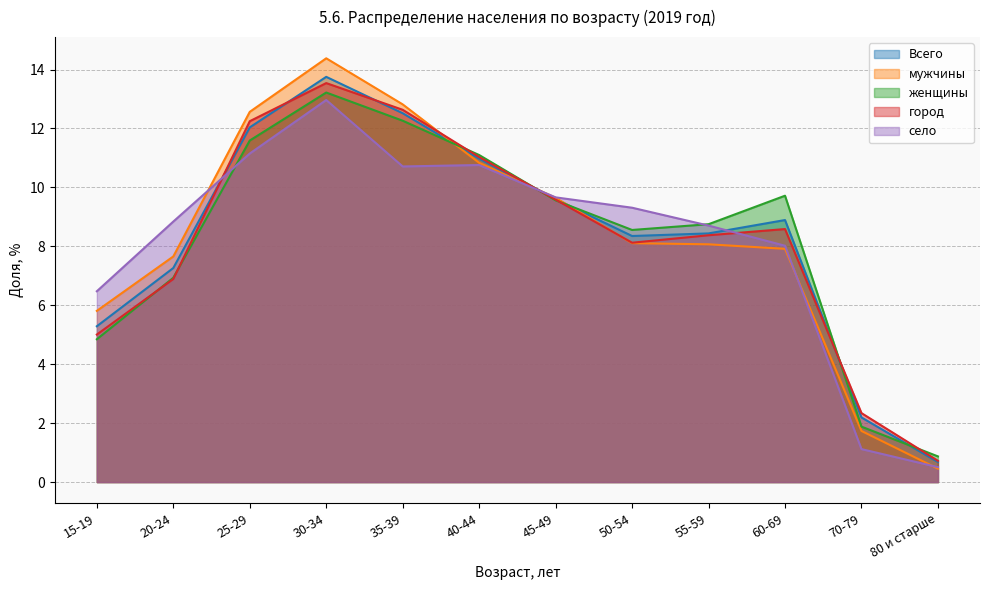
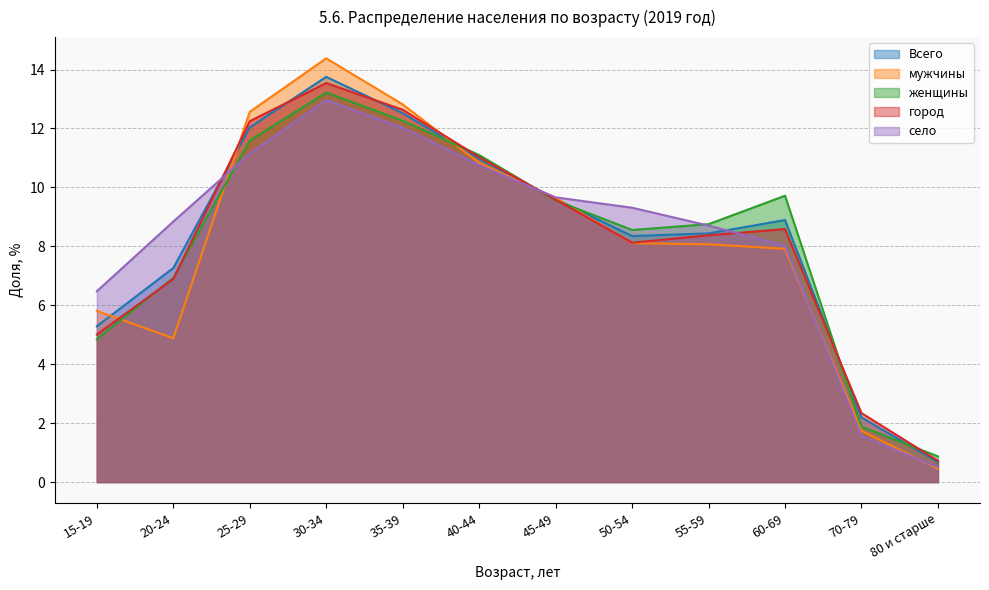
мужчины, 20-24: 7.7 -> 4.9
село, 35-39: 10.7 -> 12.0
село, 70-79: 1.1 -> 1.6
